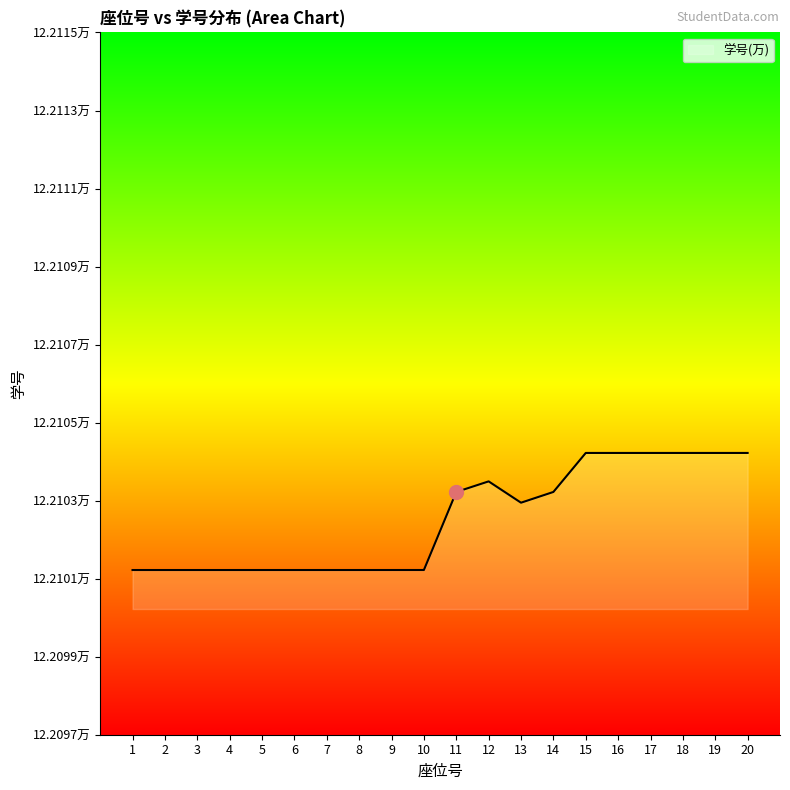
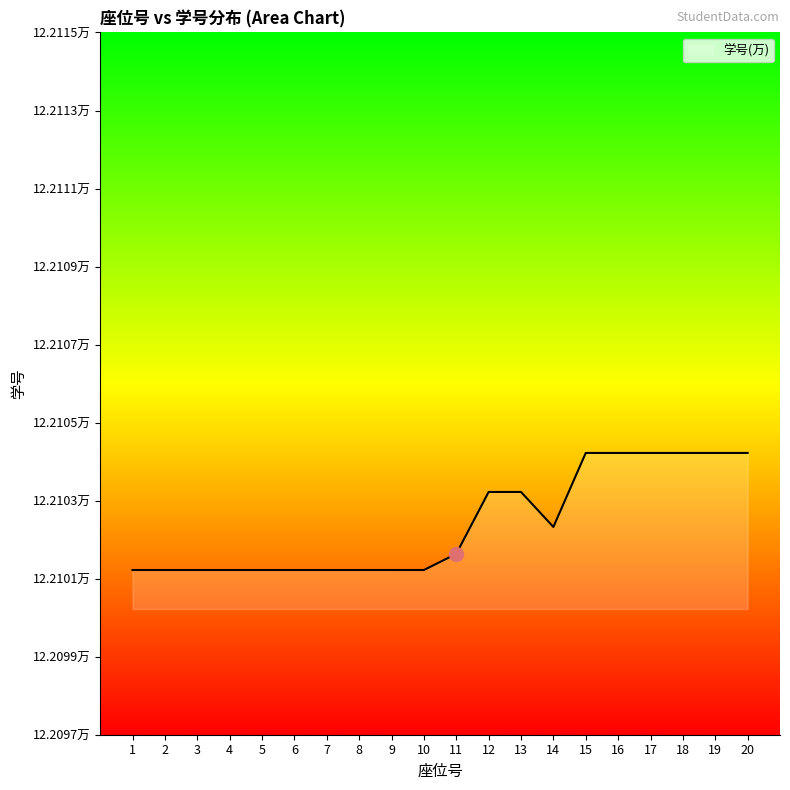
学号(万), 11: 12.21032万 -> 12.21016万
学号(万), 12: 12.21035万 -> 12.21032万
学号(万), 13: 12.21029万 -> 12.21032万
学号(万), 14: 12.21032万 -> 12.21023万
